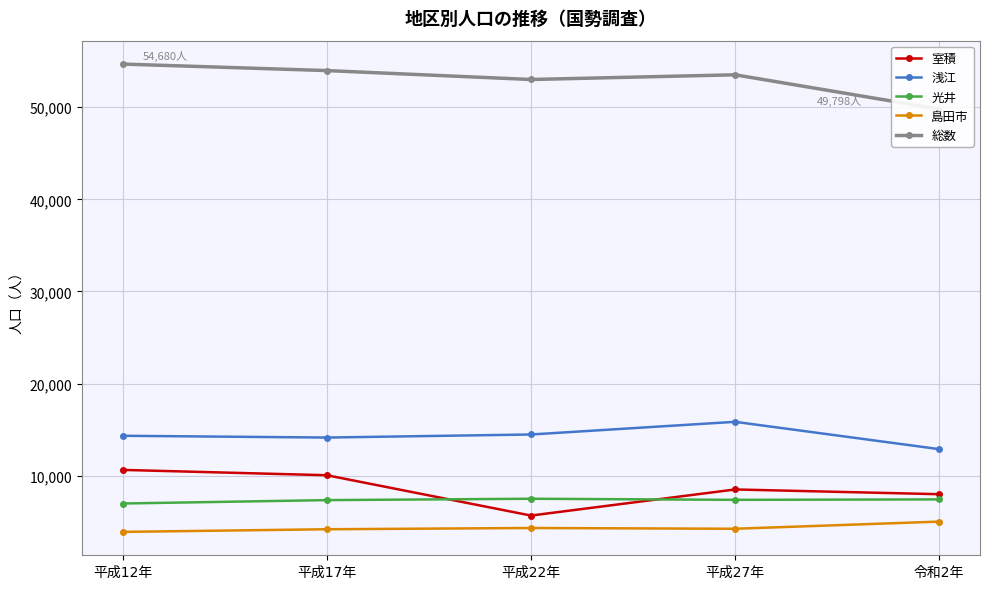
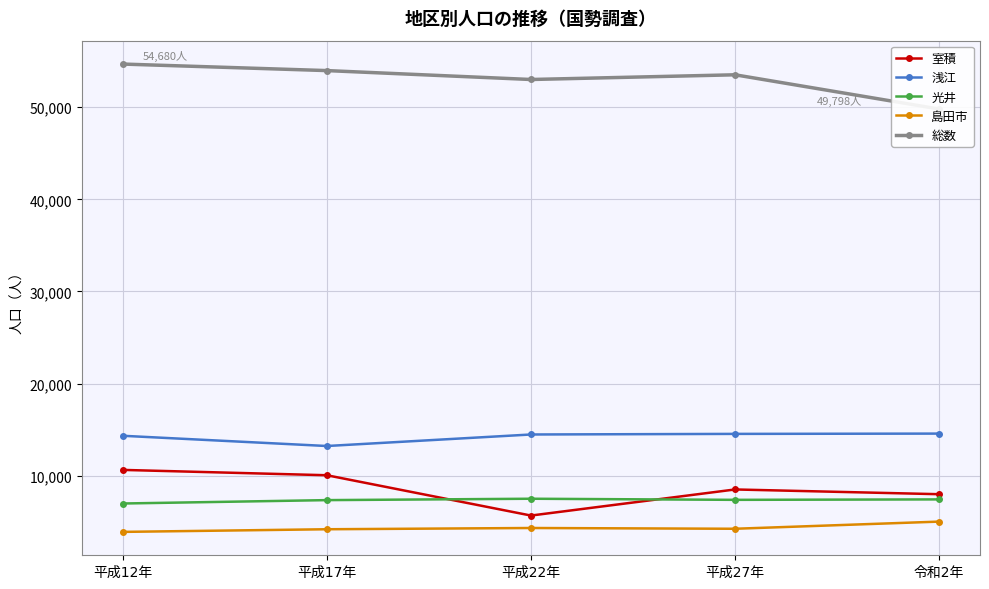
浅江, 平成17年: 14,000 -> 13,000
浅江, 平成27年: 16,000 -> 15,000
浅江, 令和2年: 13,000 -> 15,000
